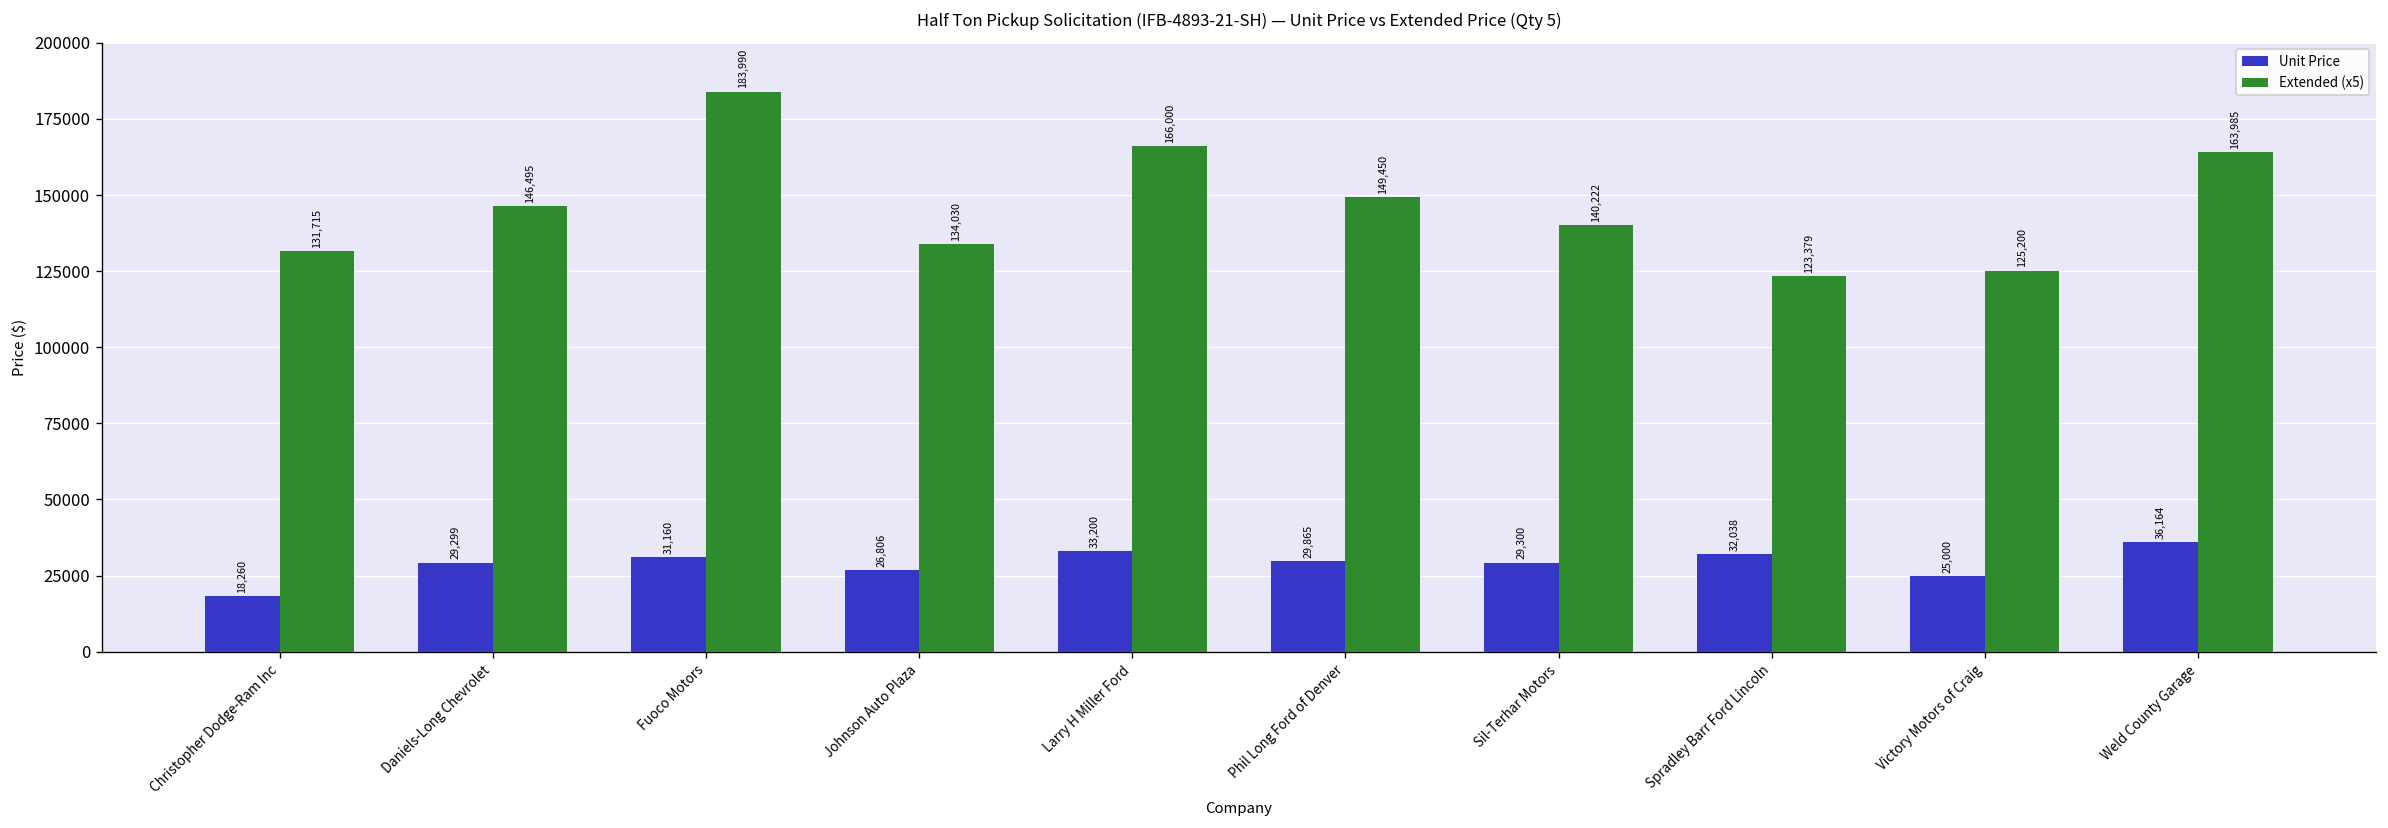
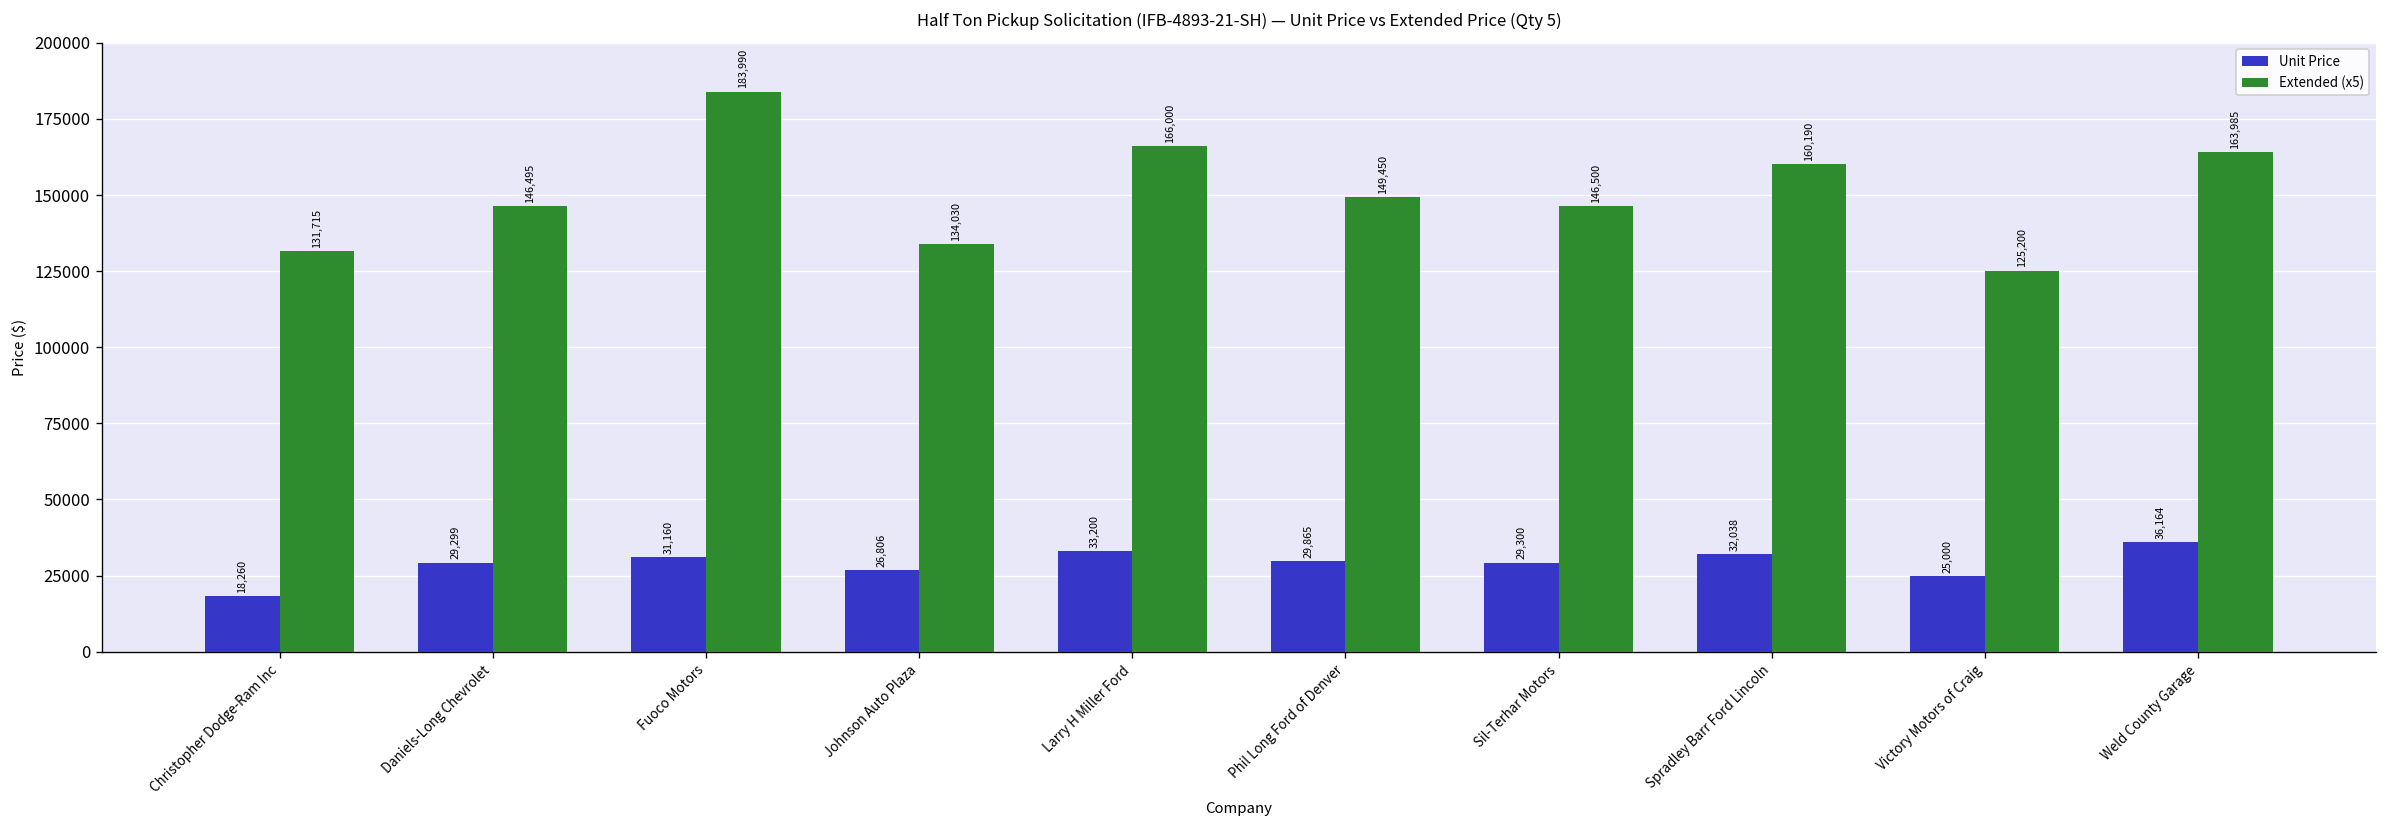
Extended (x5), Sil-Terhar Motors: 140,222 -> 146,500
Extended (x5), Spradley Barr Ford Lincoln: 123,379 -> 160,190
